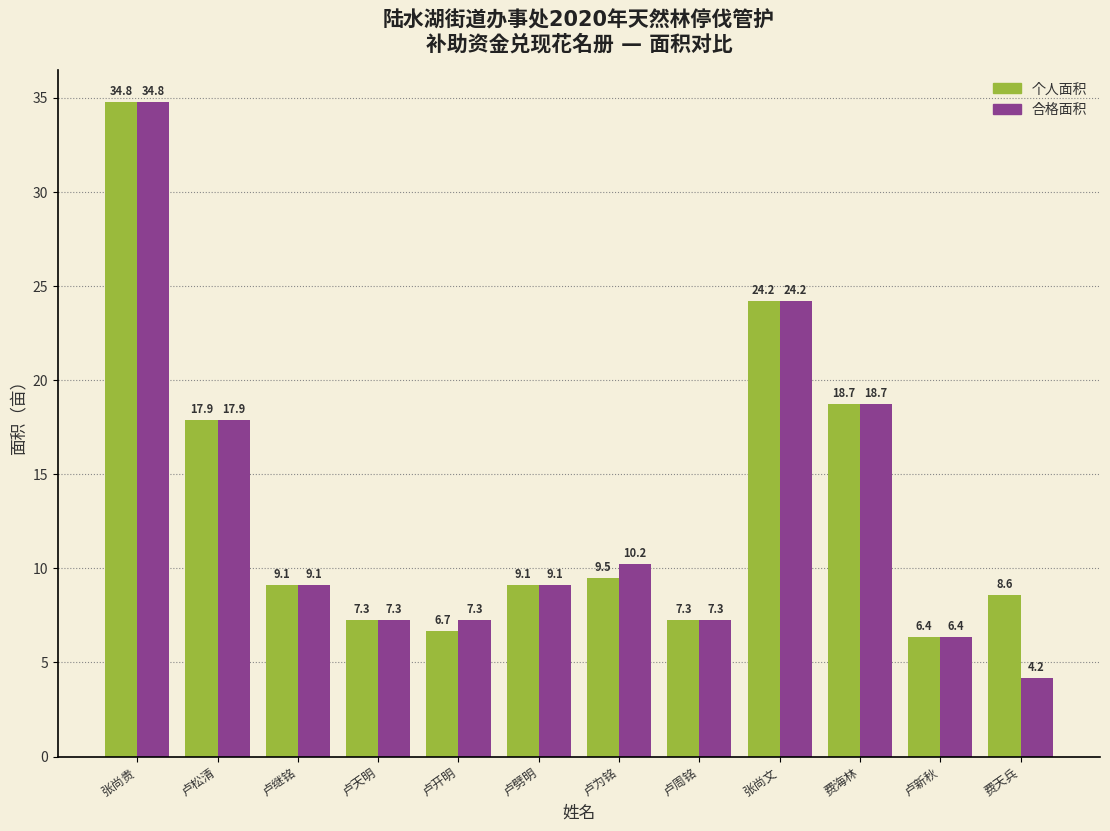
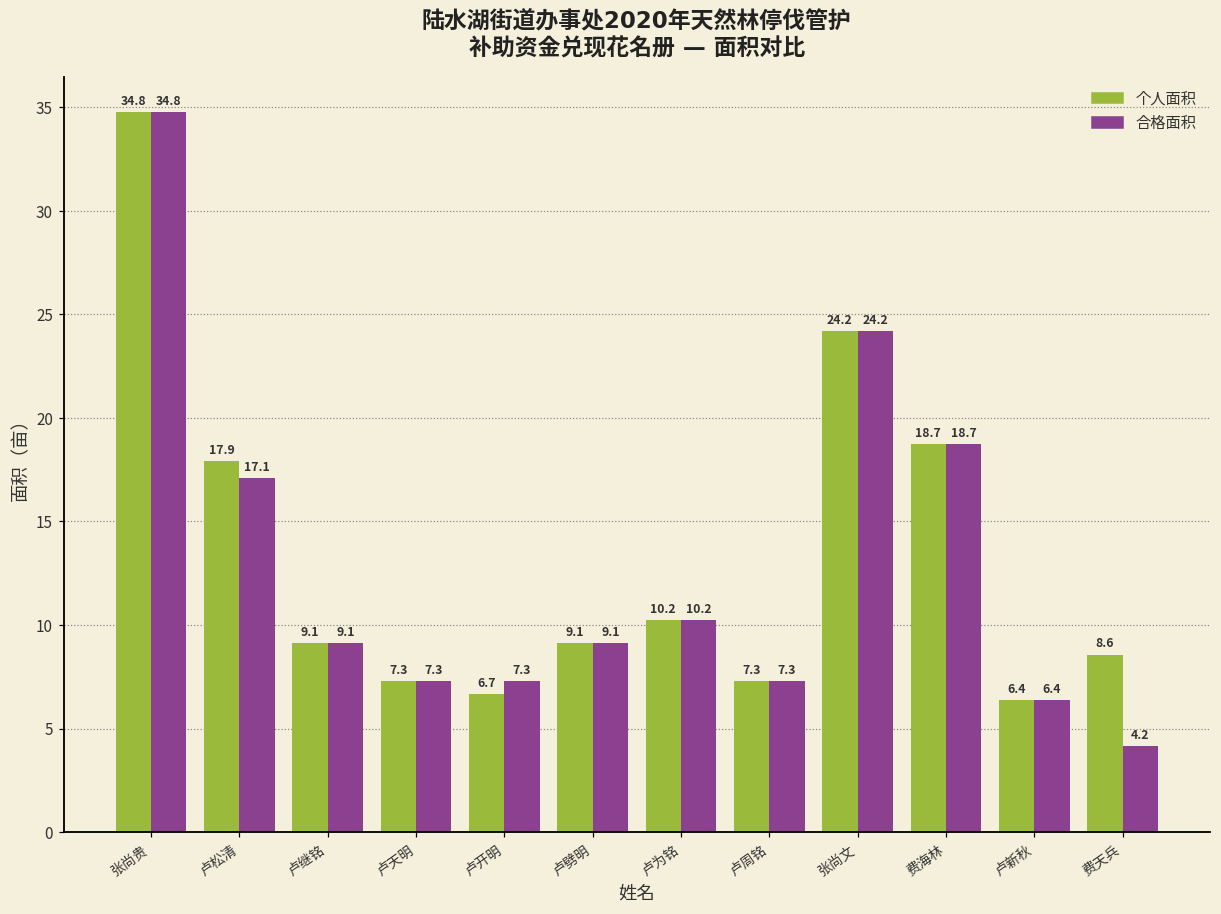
合格面积, 卢松清: 17.9 -> 17.1
个人面积, 卢为铭: 9.5 -> 10.2
